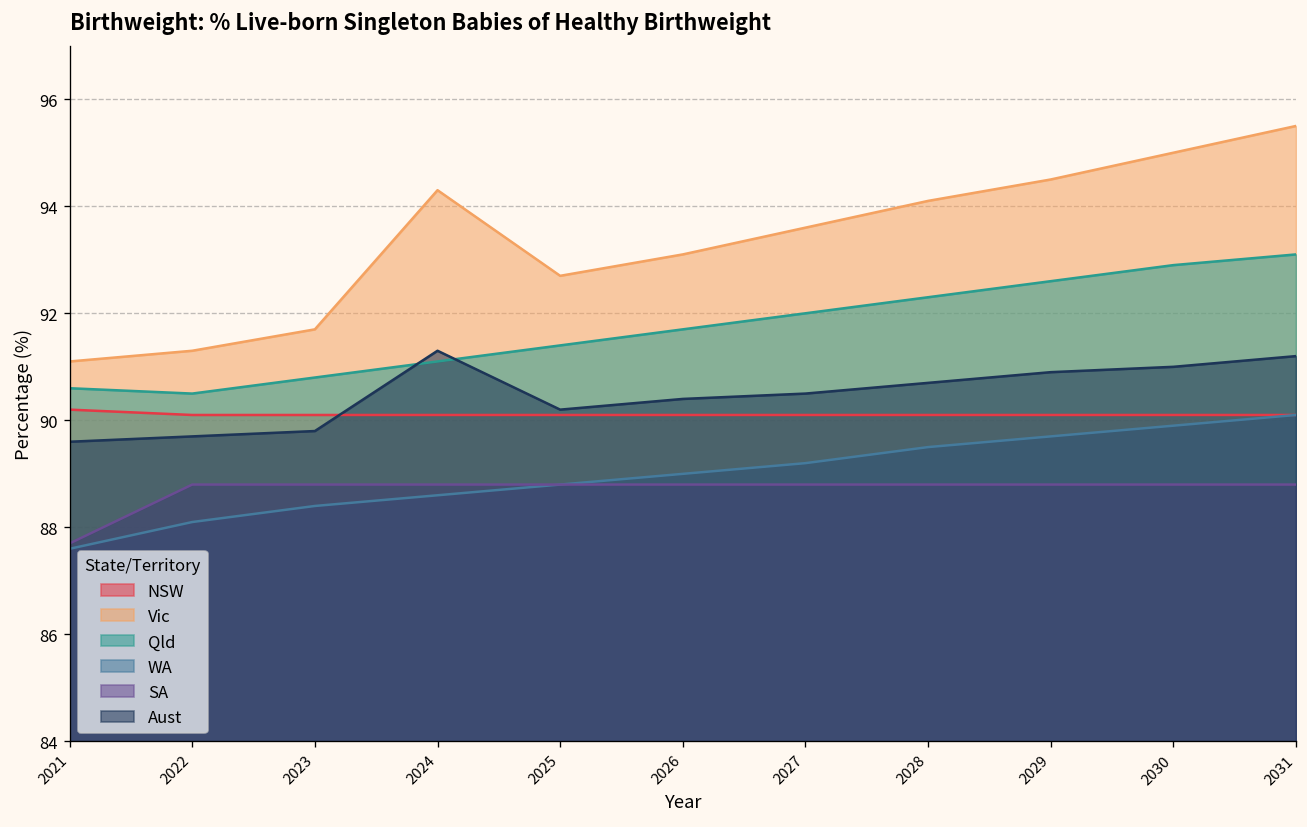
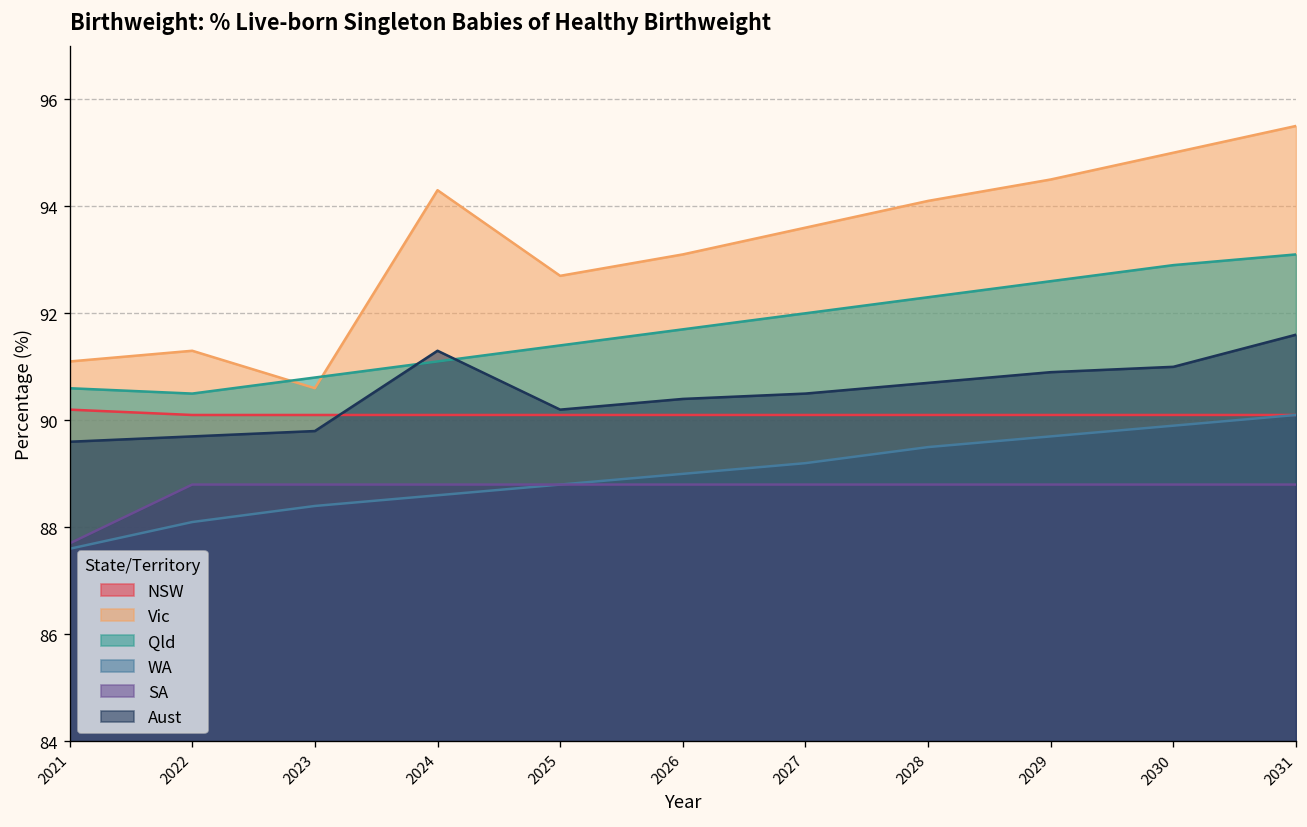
Vic, 2023: 91.7 -> 90.6
Aust, 2031: 91.2 -> 91.6
